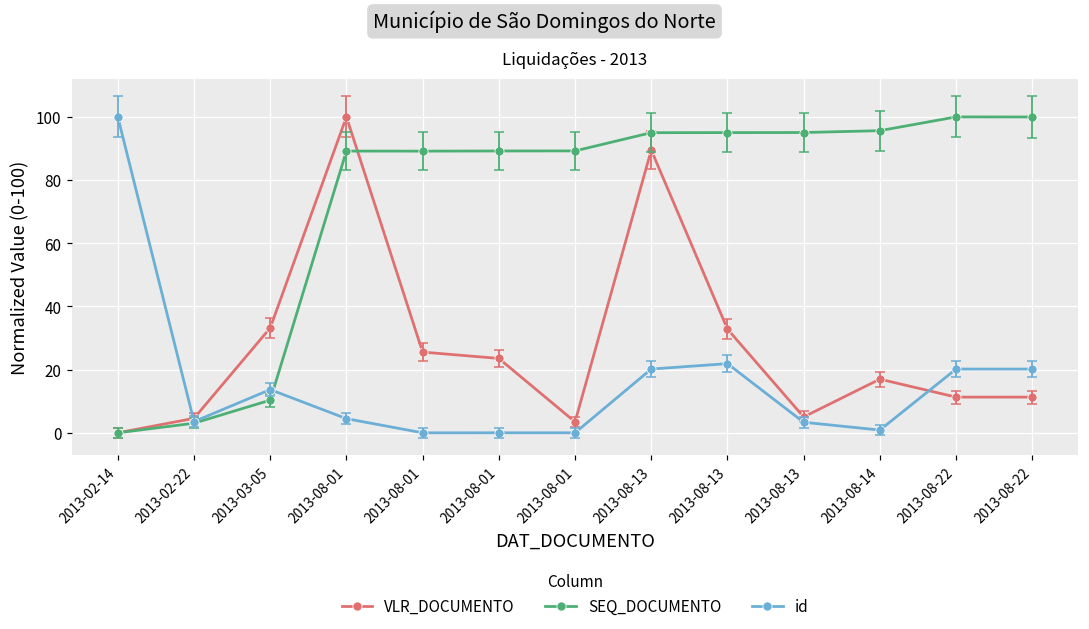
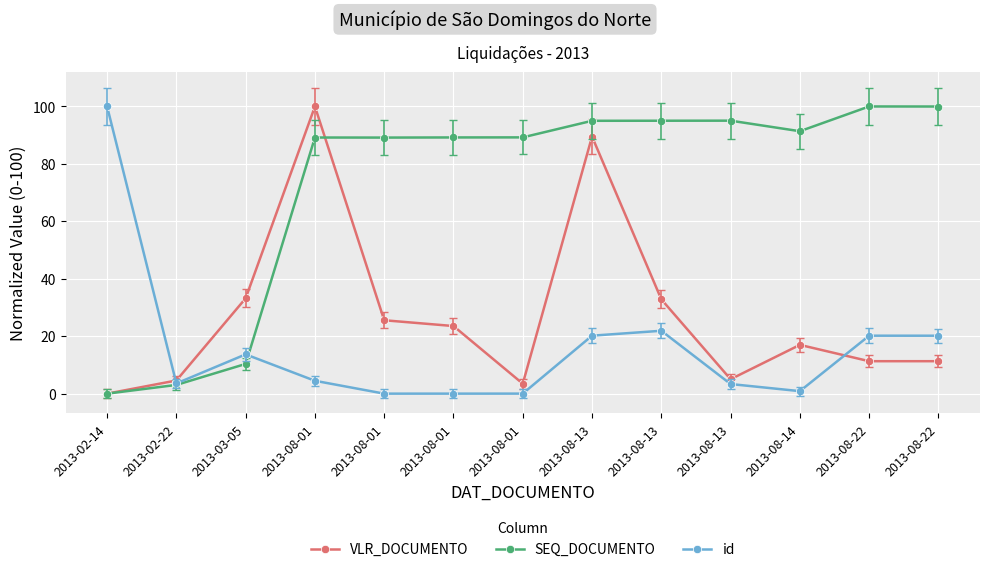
SEQ_DOCUMENTO, 2013-08-14: 96 -> 91
